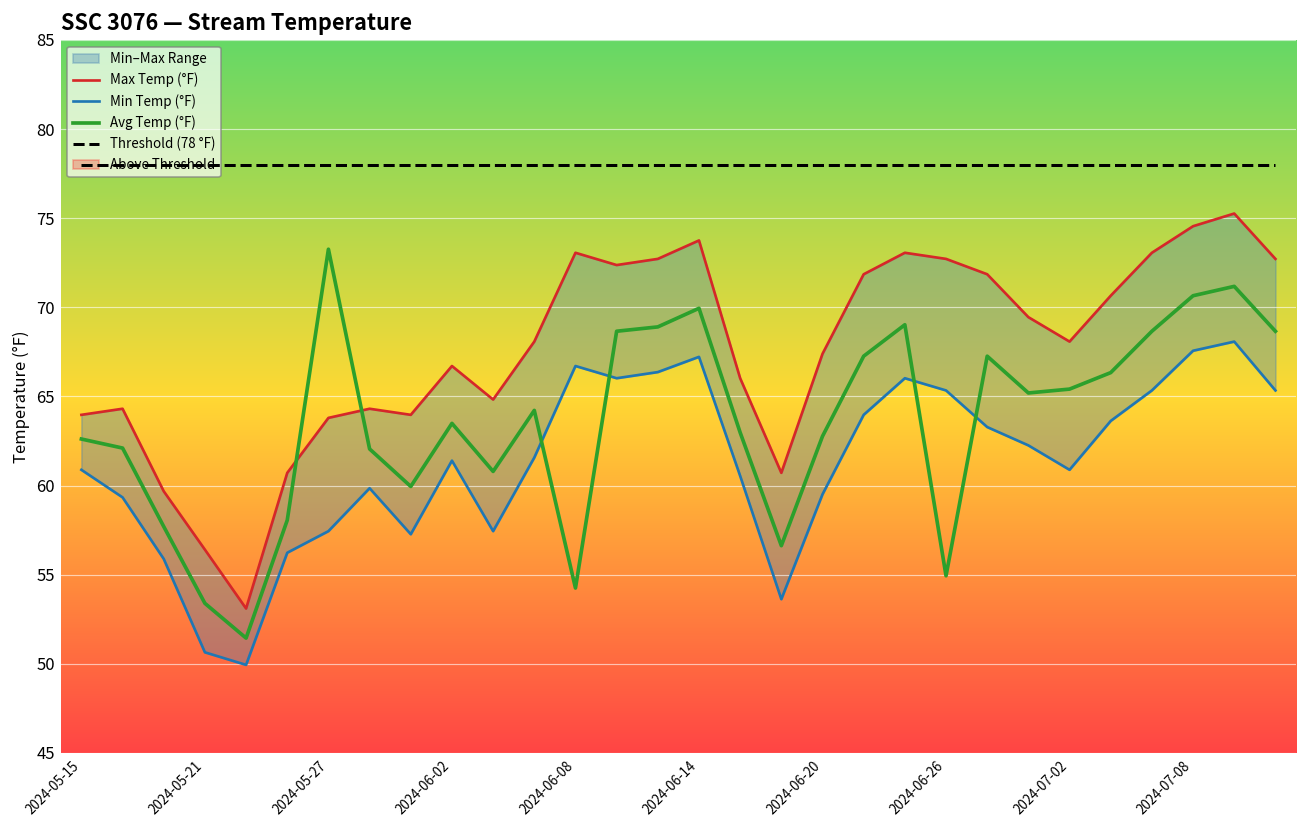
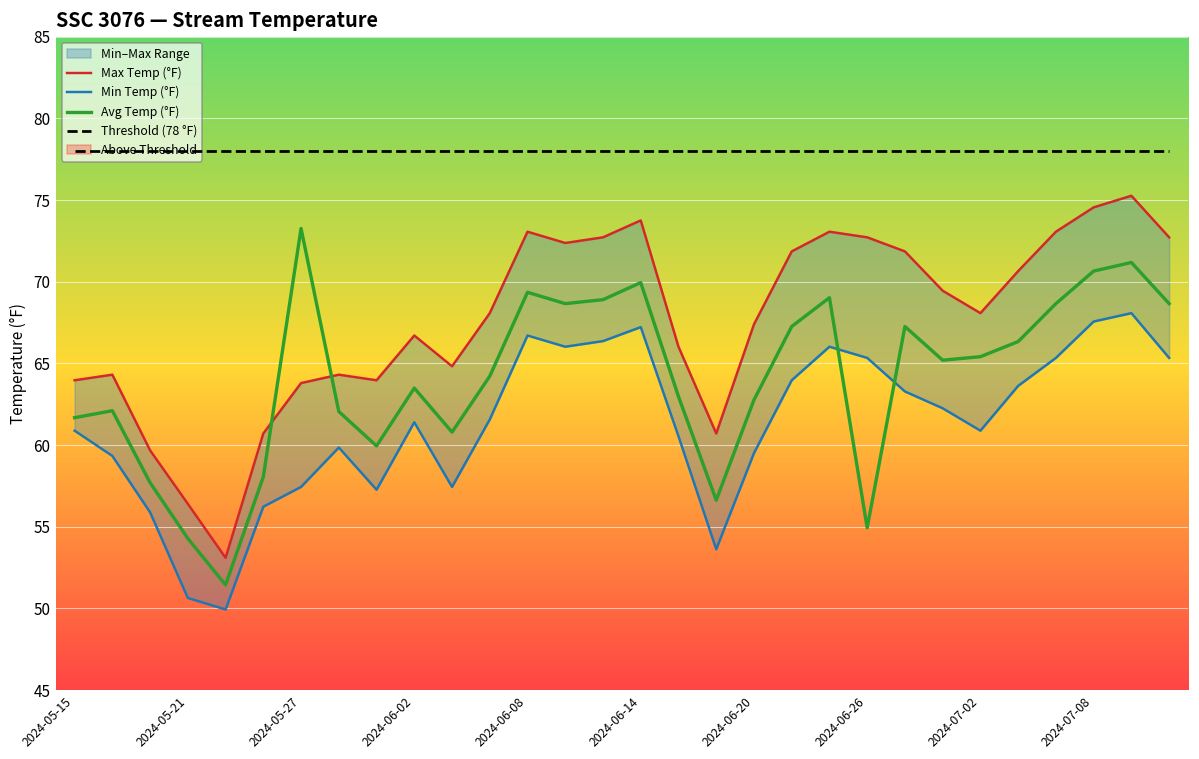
Avg Temp (°F), 2024-05-15: 62.6 -> 61.7
Avg Temp (°F), 2024-05-21: 53.4 -> 54.3
Avg Temp (°F), 2024-06-08: 54.3 -> 69.4
